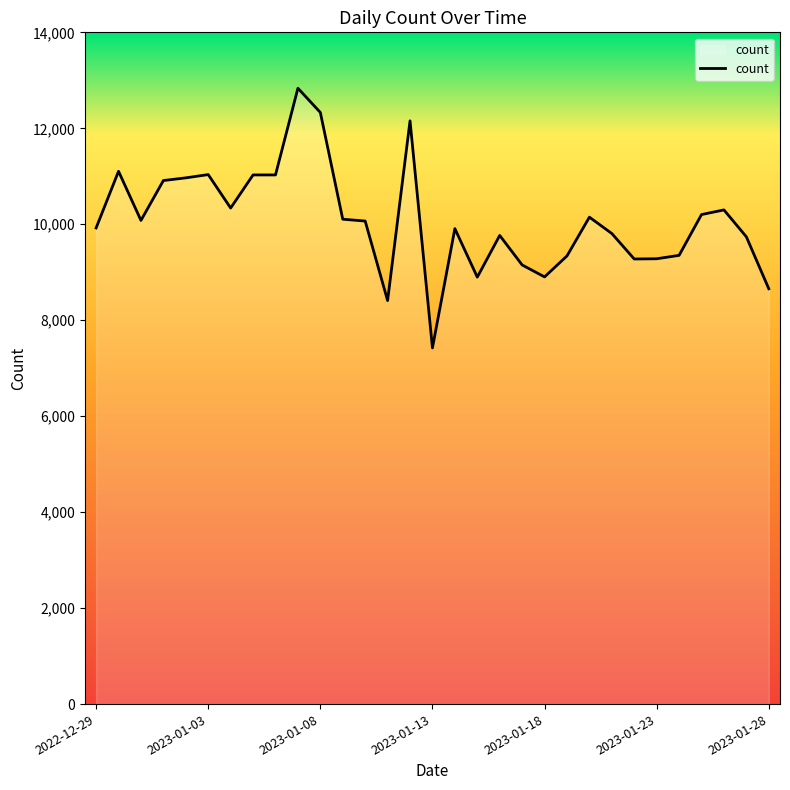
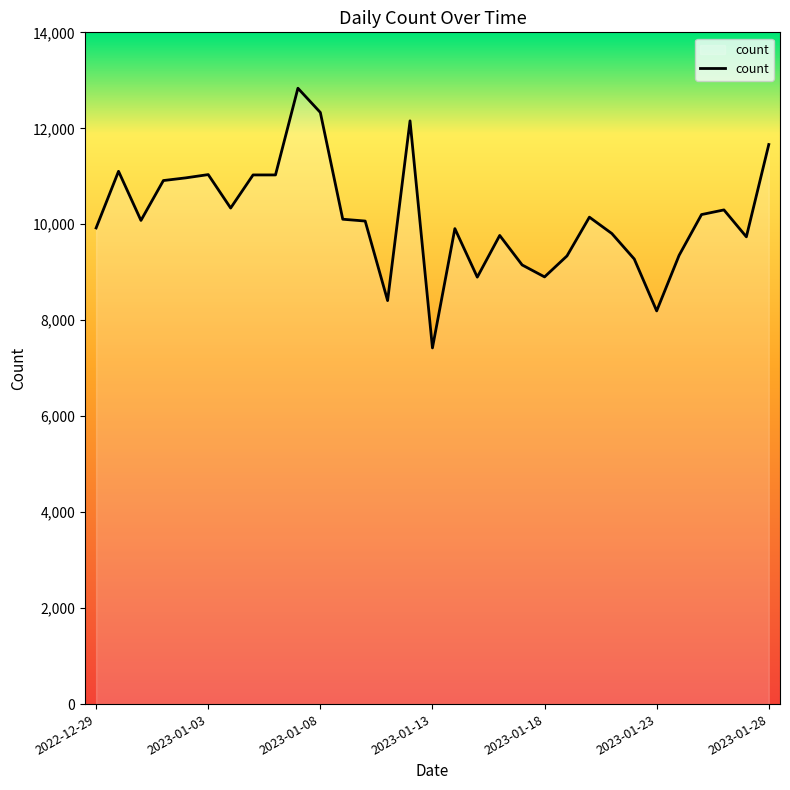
2023-01-23: 9,300 -> 8,200
2023-01-28: 8,700 -> 11,700
